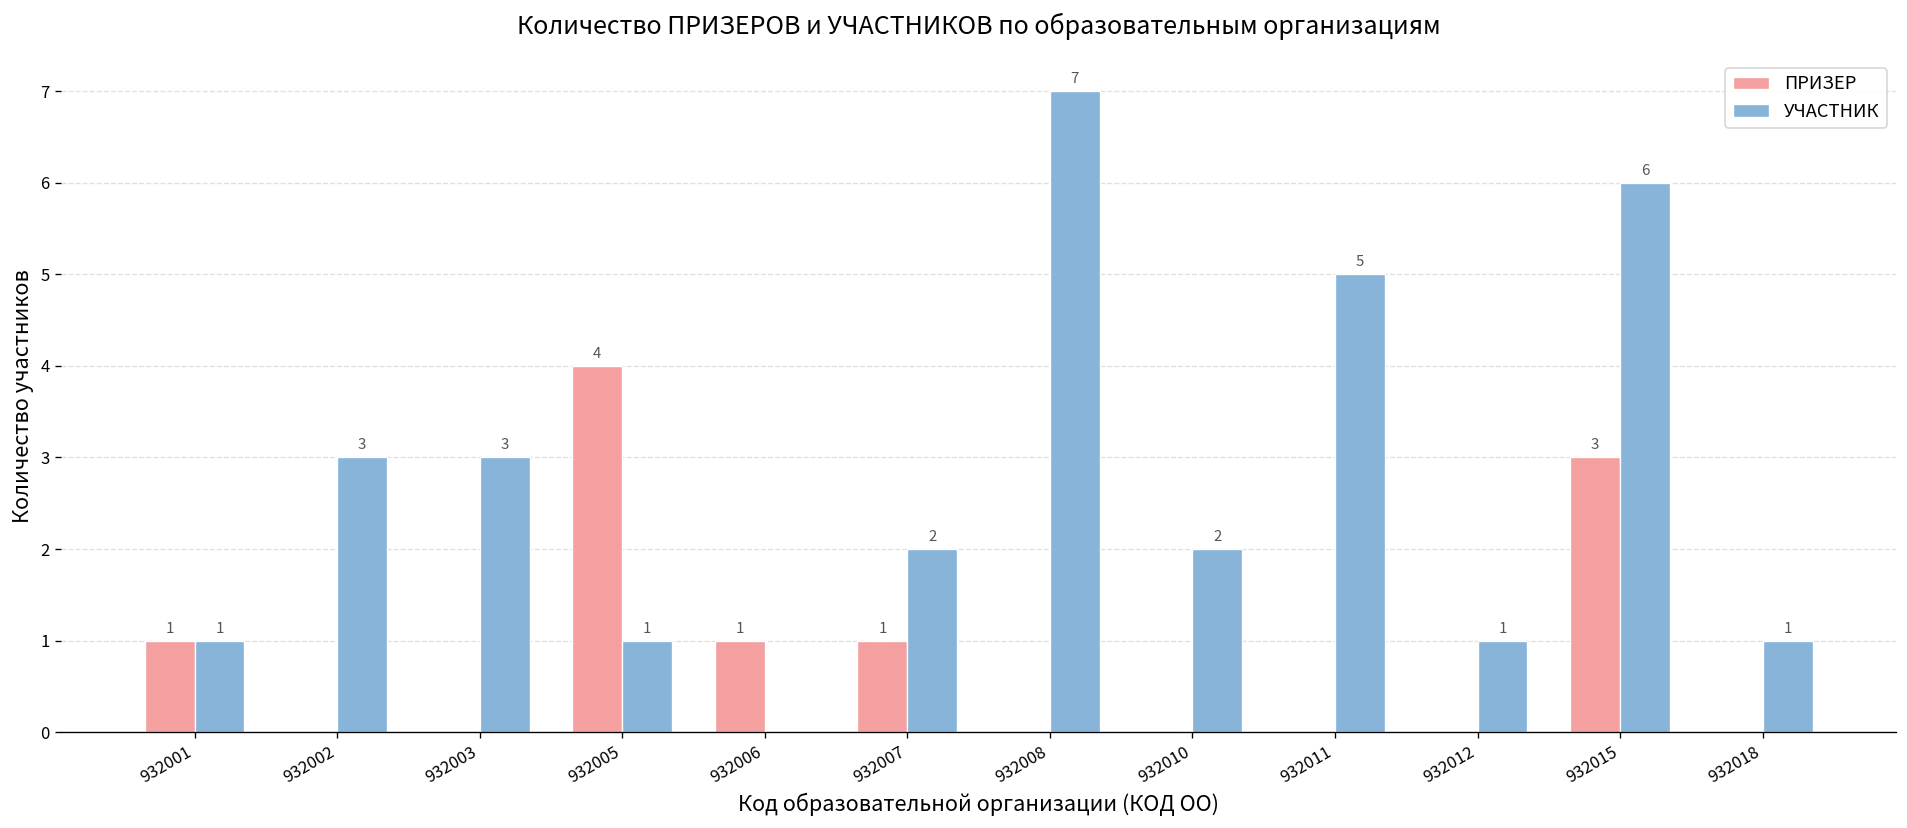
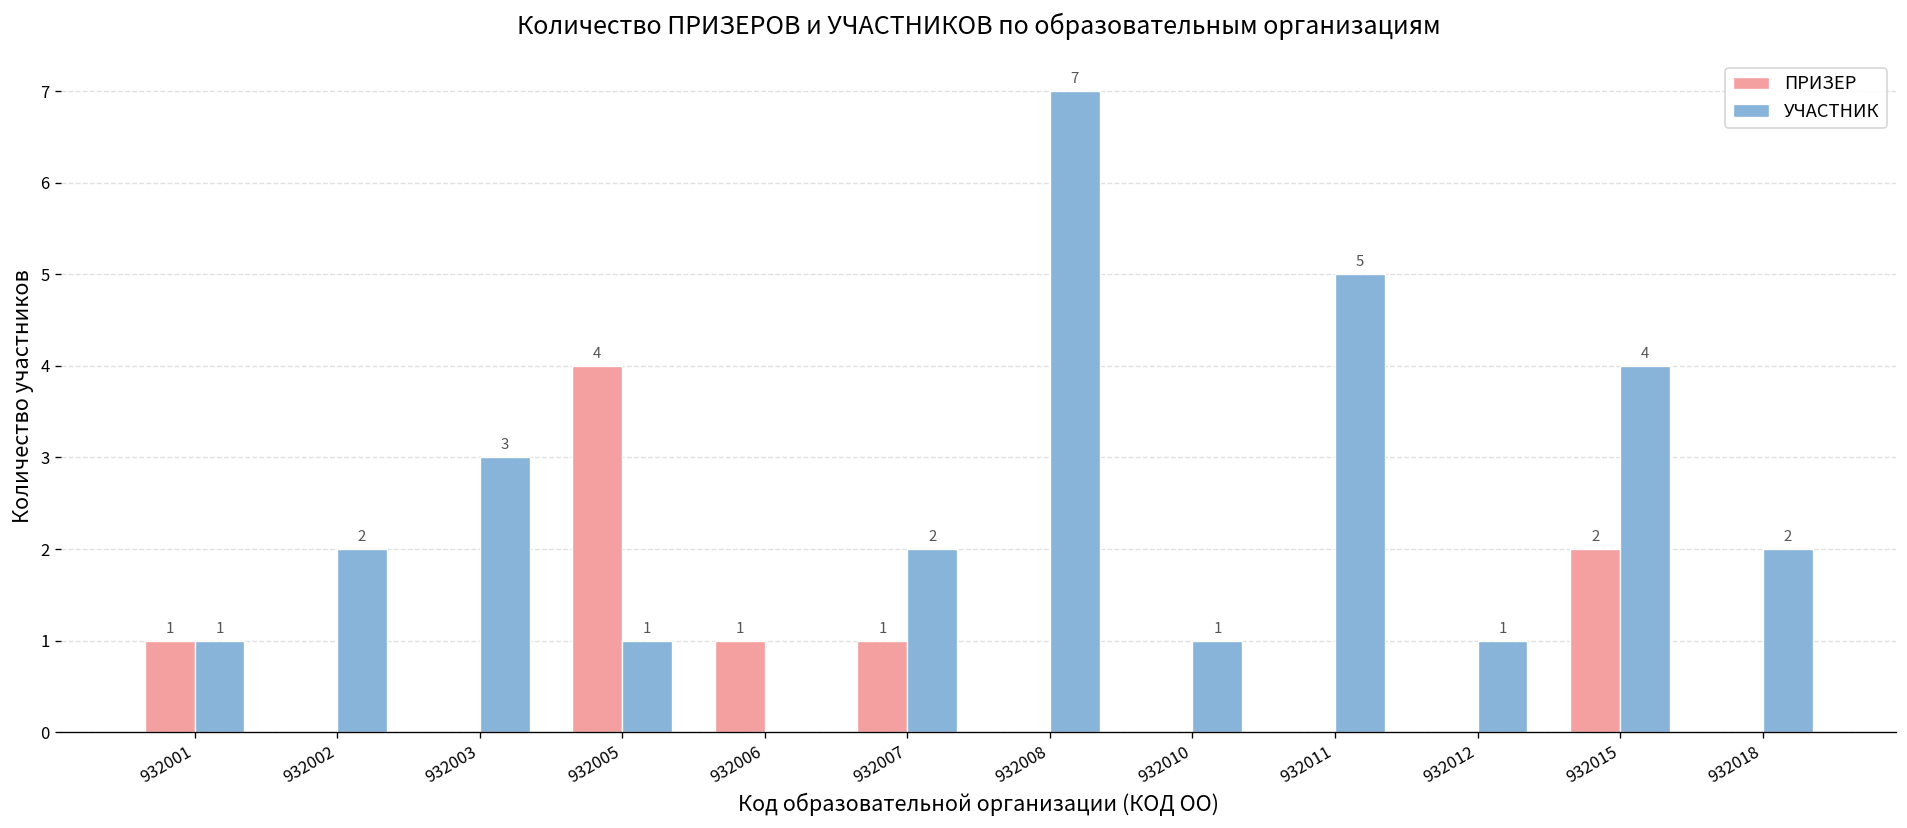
УЧАСТНИК, 932002: 3 -> 2
УЧАСТНИК, 932010: 2 -> 1
ПРИЗЕР, 932015: 3 -> 2
УЧАСТНИК, 932015: 6 -> 4
УЧАСТНИК, 932018: 1 -> 2
